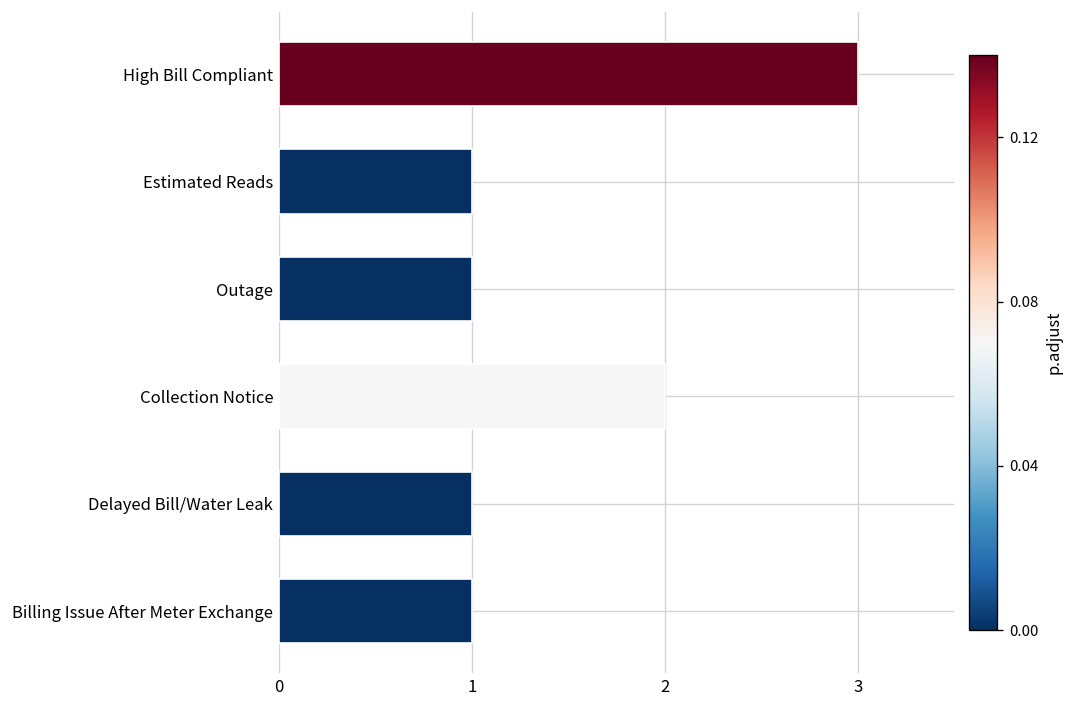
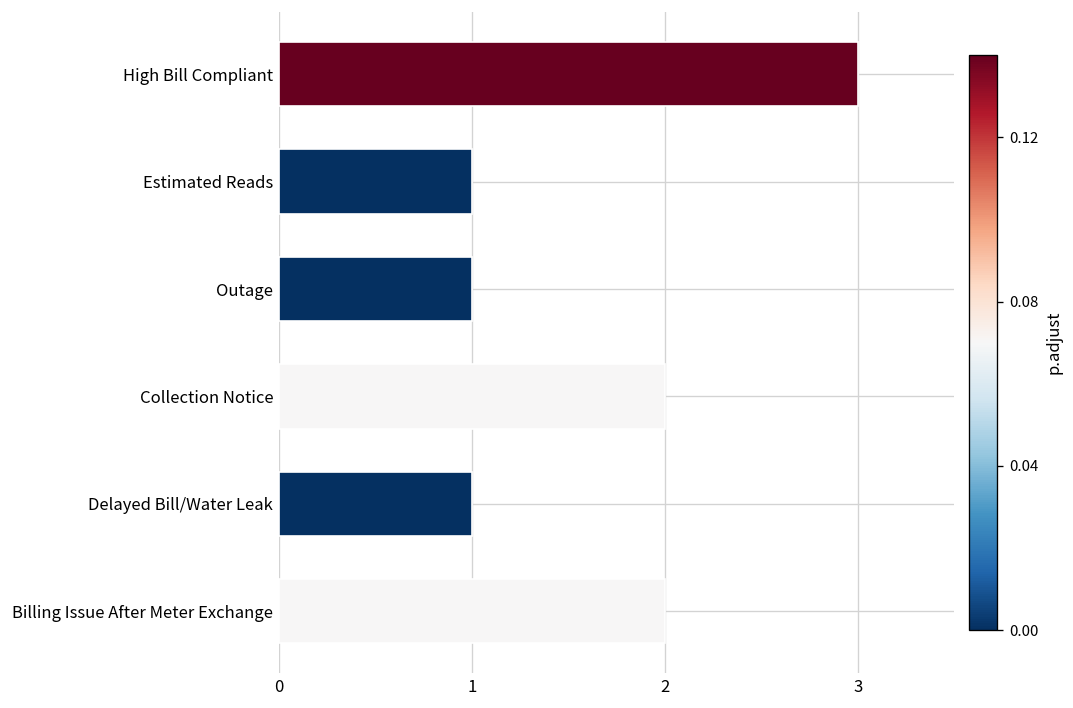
Billing Issue After Meter Exchange: 1 -> 2
